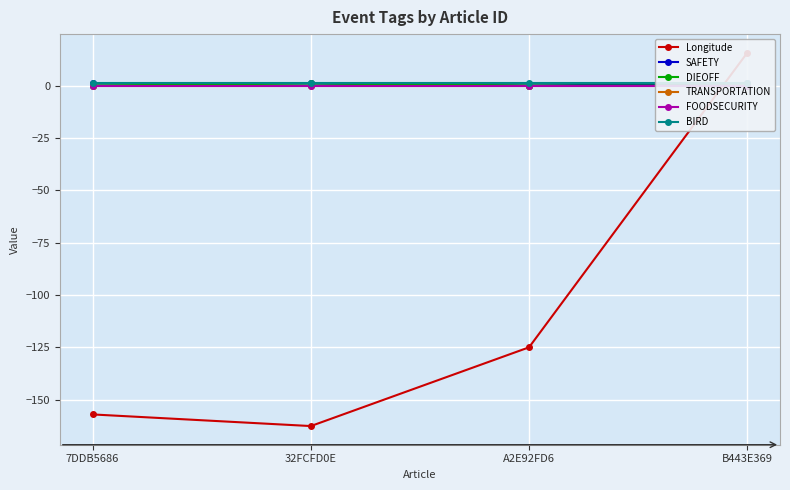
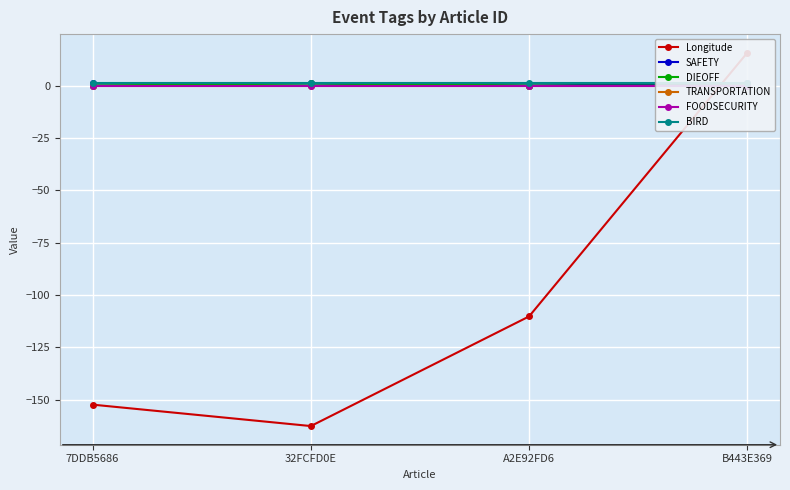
Longitude, 7DDB5686: -157 -> -152
Longitude, A2E92FD6: -125 -> -110
